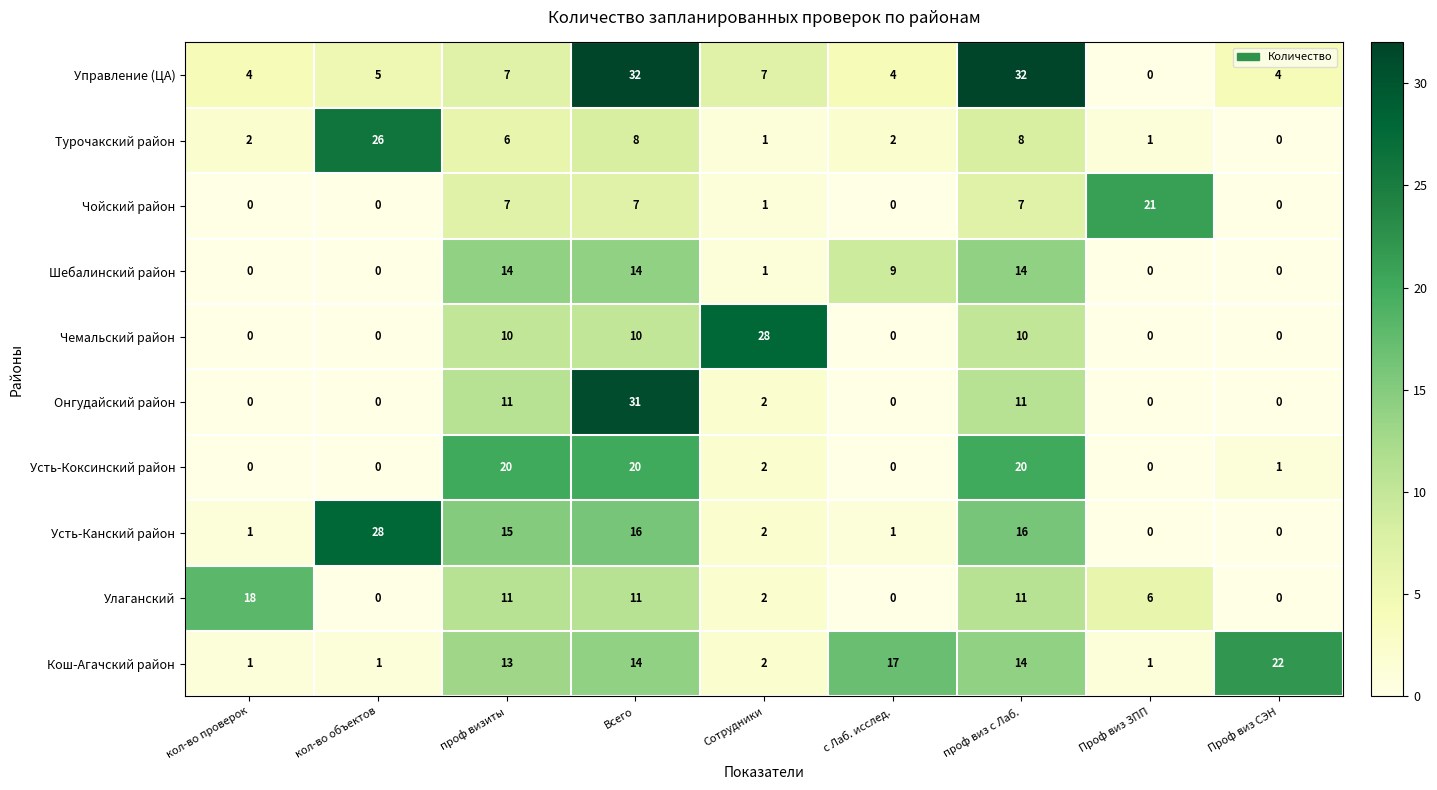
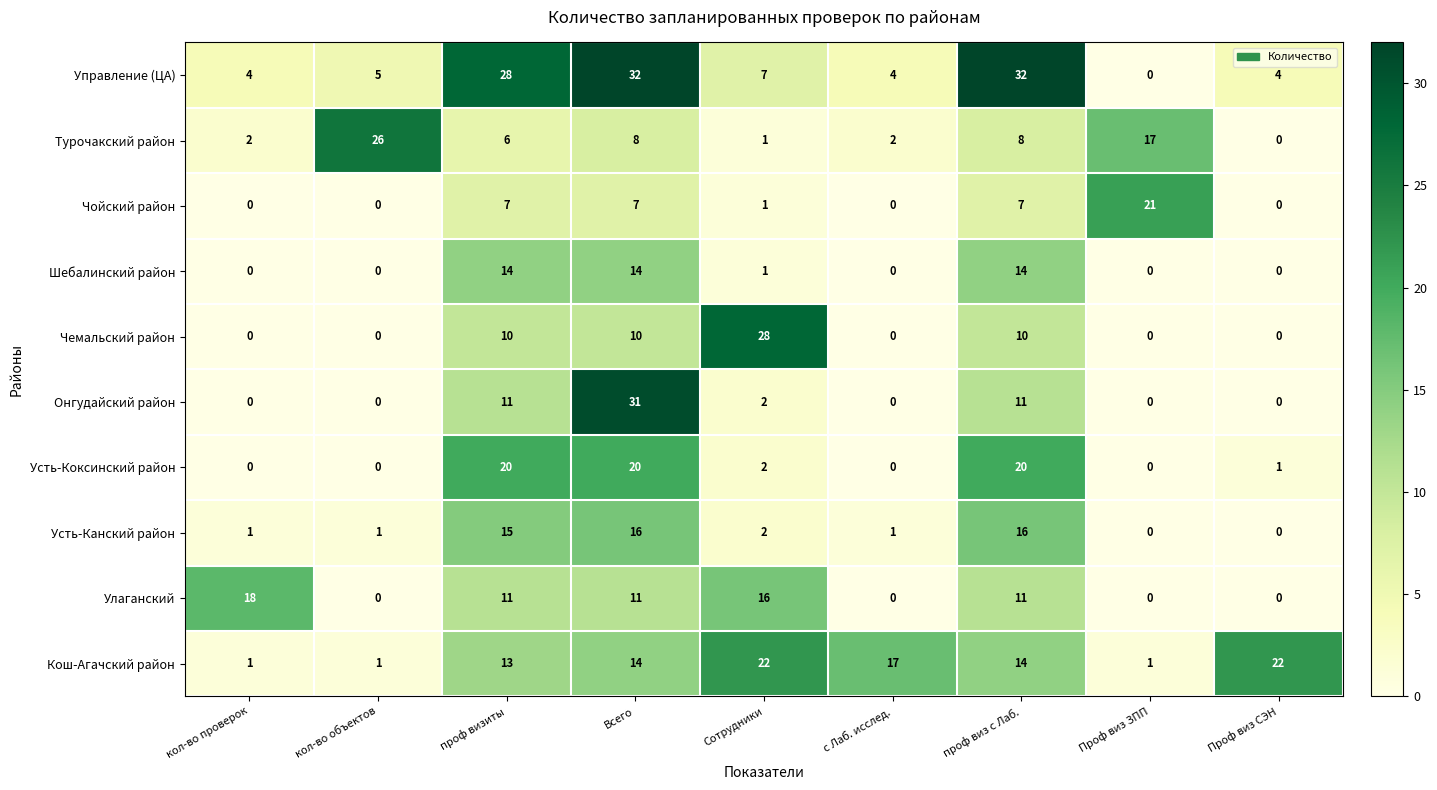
Управление (ЦА), проф визиты: 7 -> 28
Турочакский район, Проф виз ЗПП: 1 -> 17
Шебалинский район, с Лаб. исслед.: 9 -> 0
Усть-Канский район, кол-во объектов: 28 -> 1
Улаганский, Сотрудники: 2 -> 16
Улаганский, Проф виз ЗПП: 6 -> 0
Кош-Агачский район, Сотрудники: 2 -> 22
